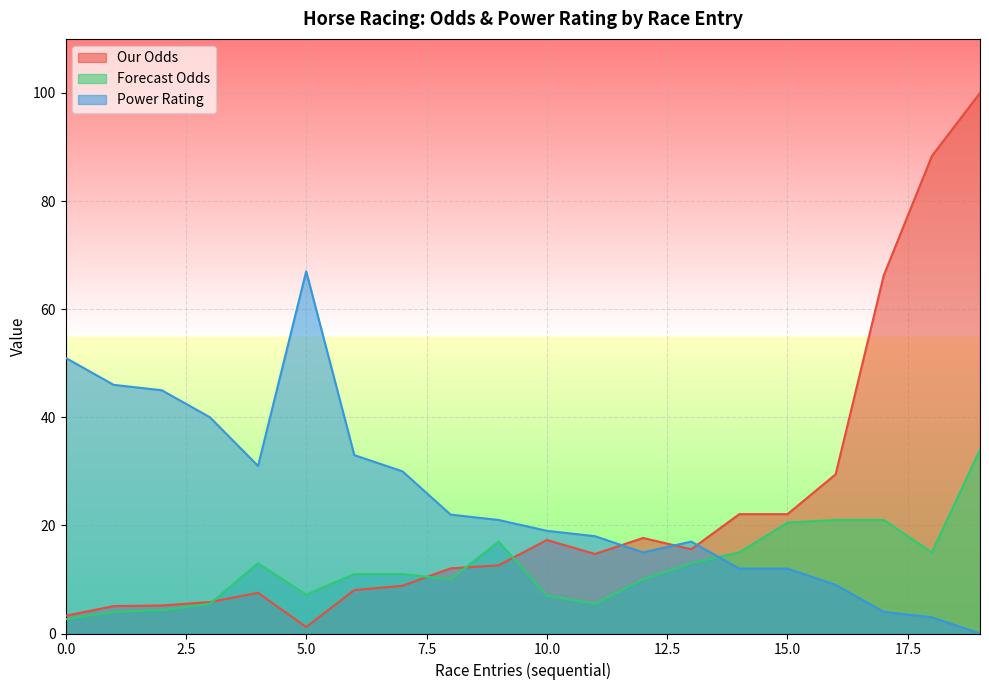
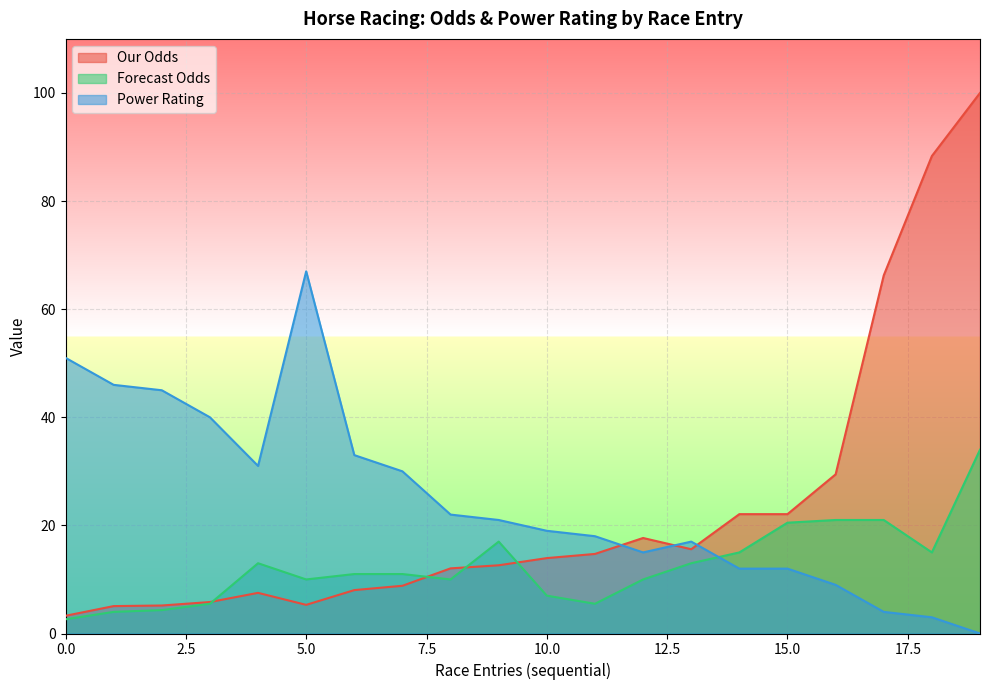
Our Odds, 5.0: 1 -> 5
Forecast Odds, 5.0: 7 -> 10
Our Odds, 10.0: 17 -> 14
